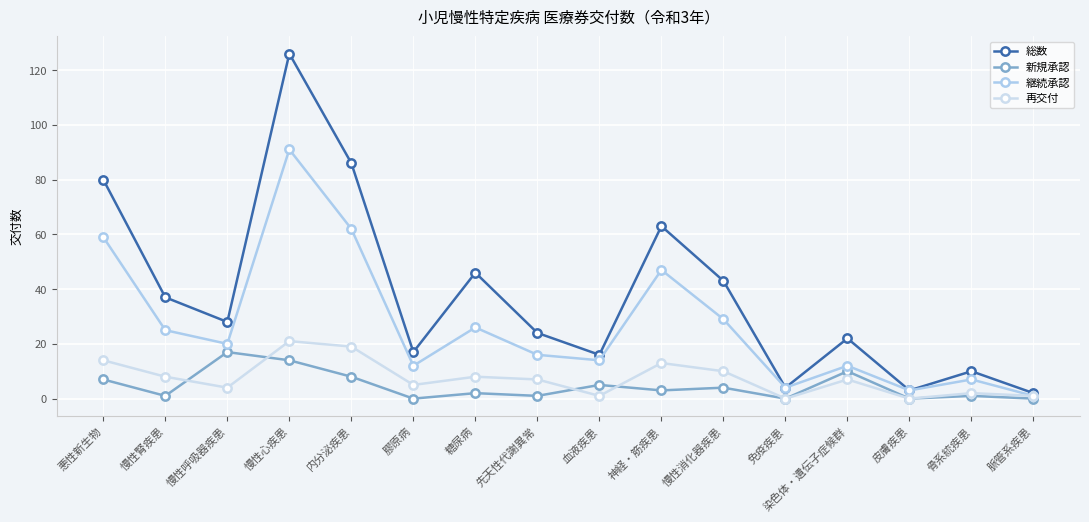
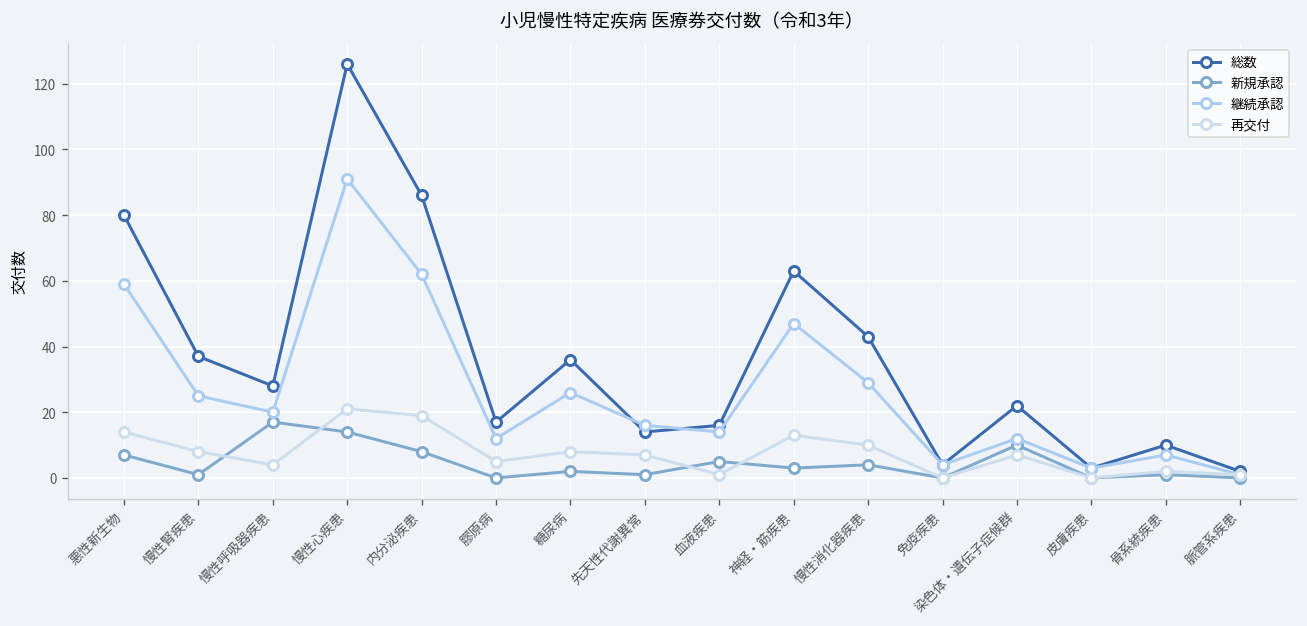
総数, 糖尿病: 46 -> 36
総数, 先天性代謝異常: 24 -> 14
